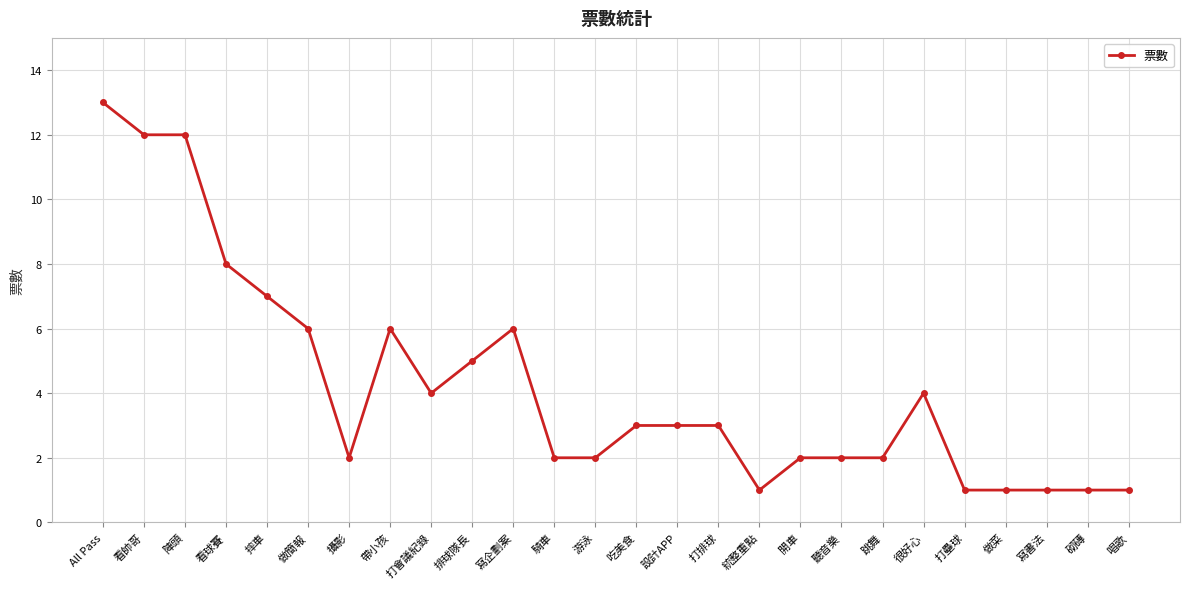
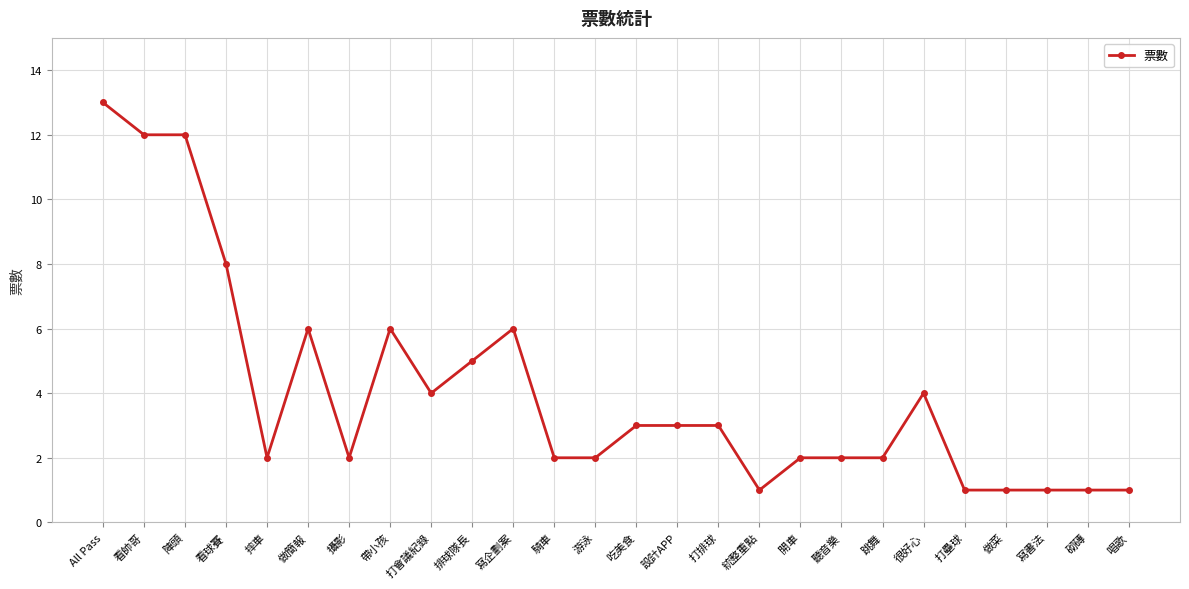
摔車: 7 -> 2
